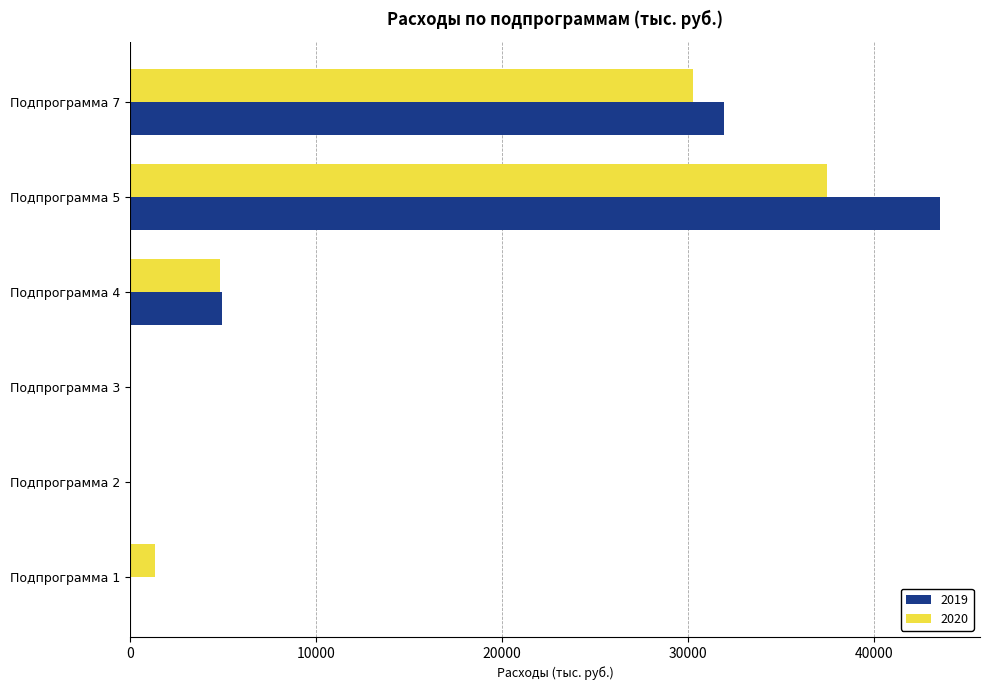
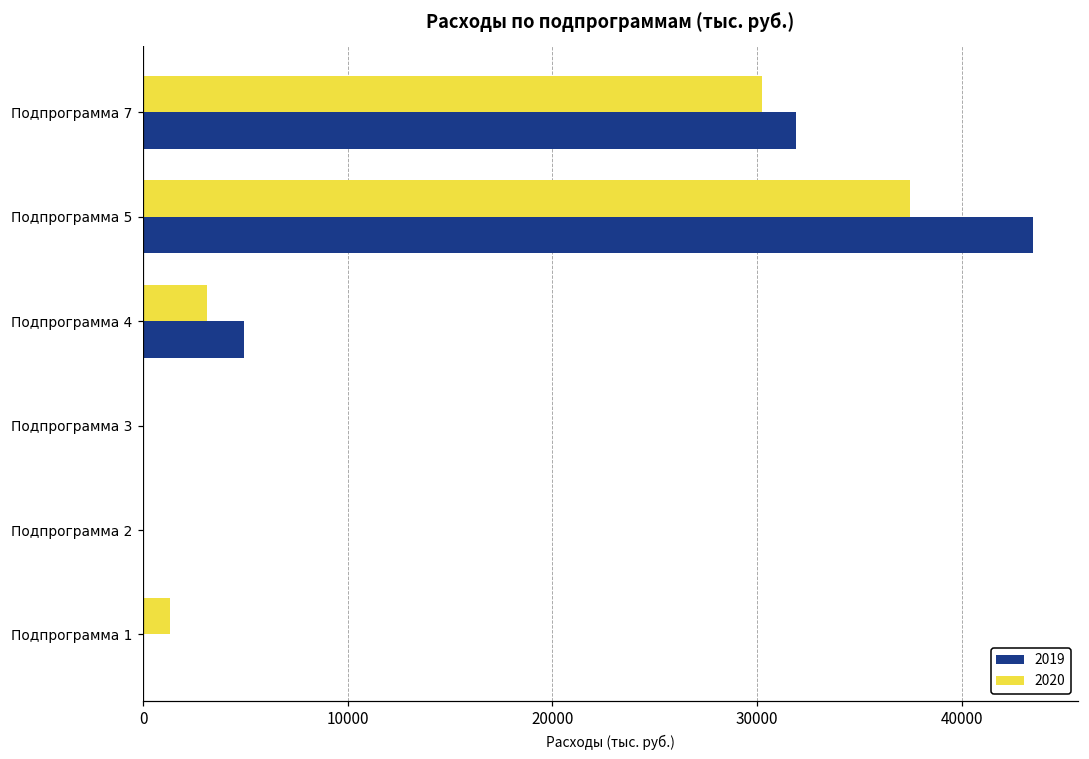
2020, Подпрограмма 4: 4900 -> 3100
